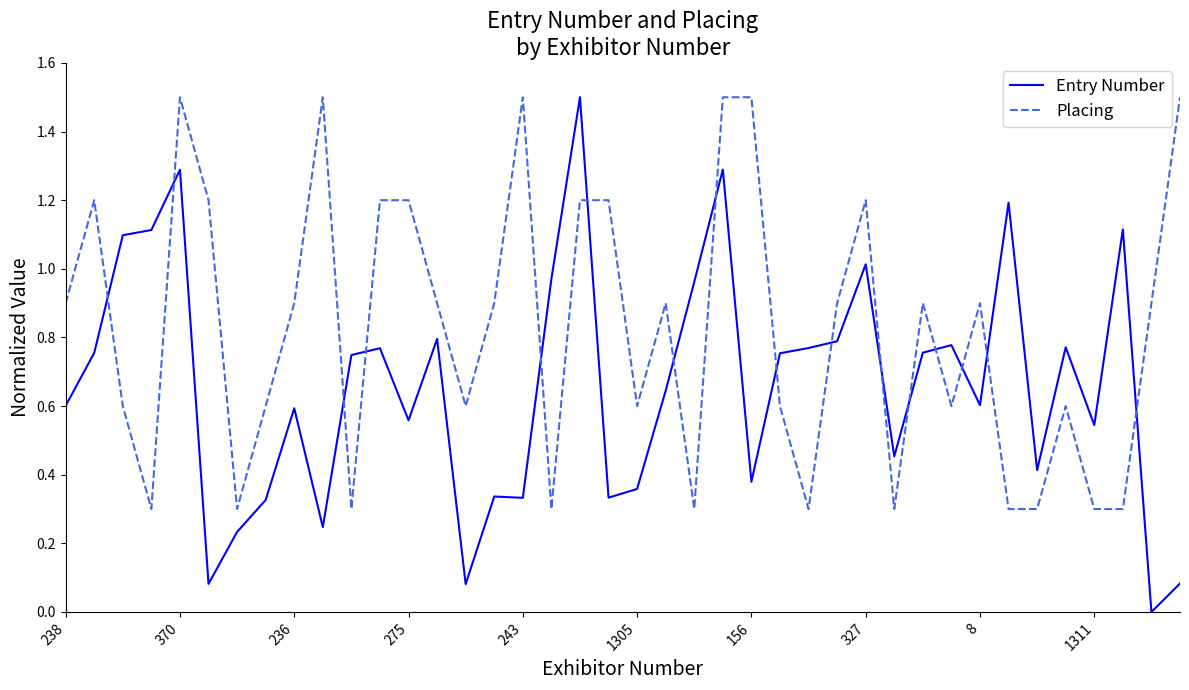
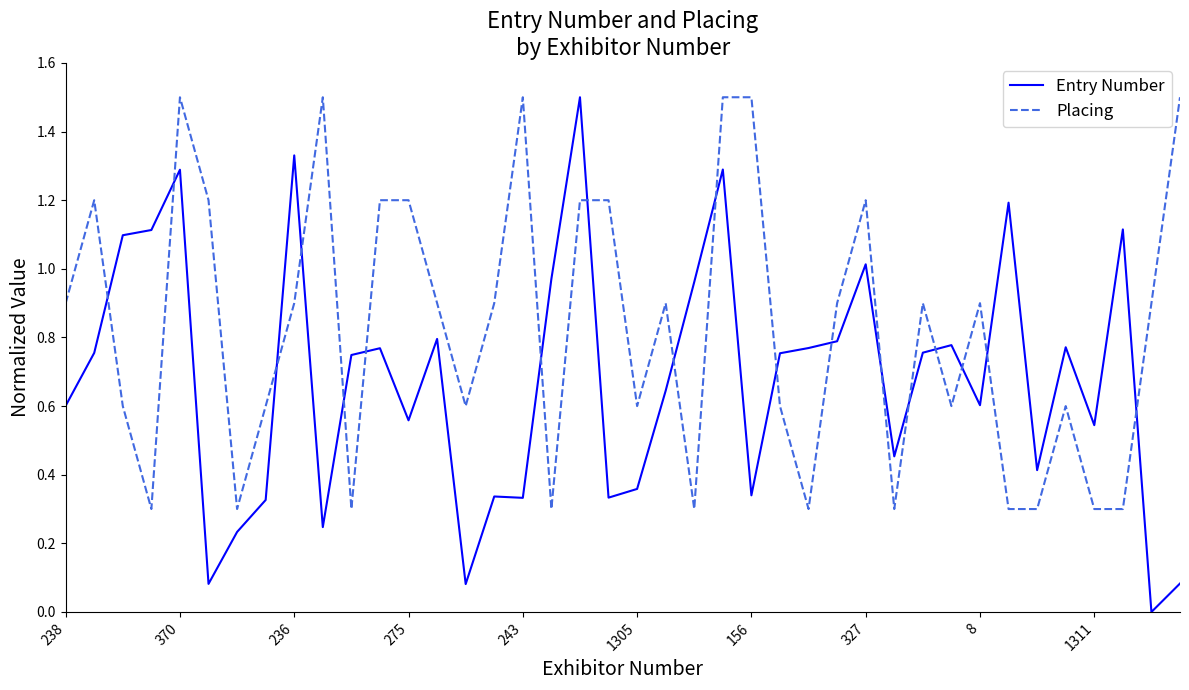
Entry Number, 236: 0.59 -> 1.33
Entry Number, 156: 0.38 -> 0.34
